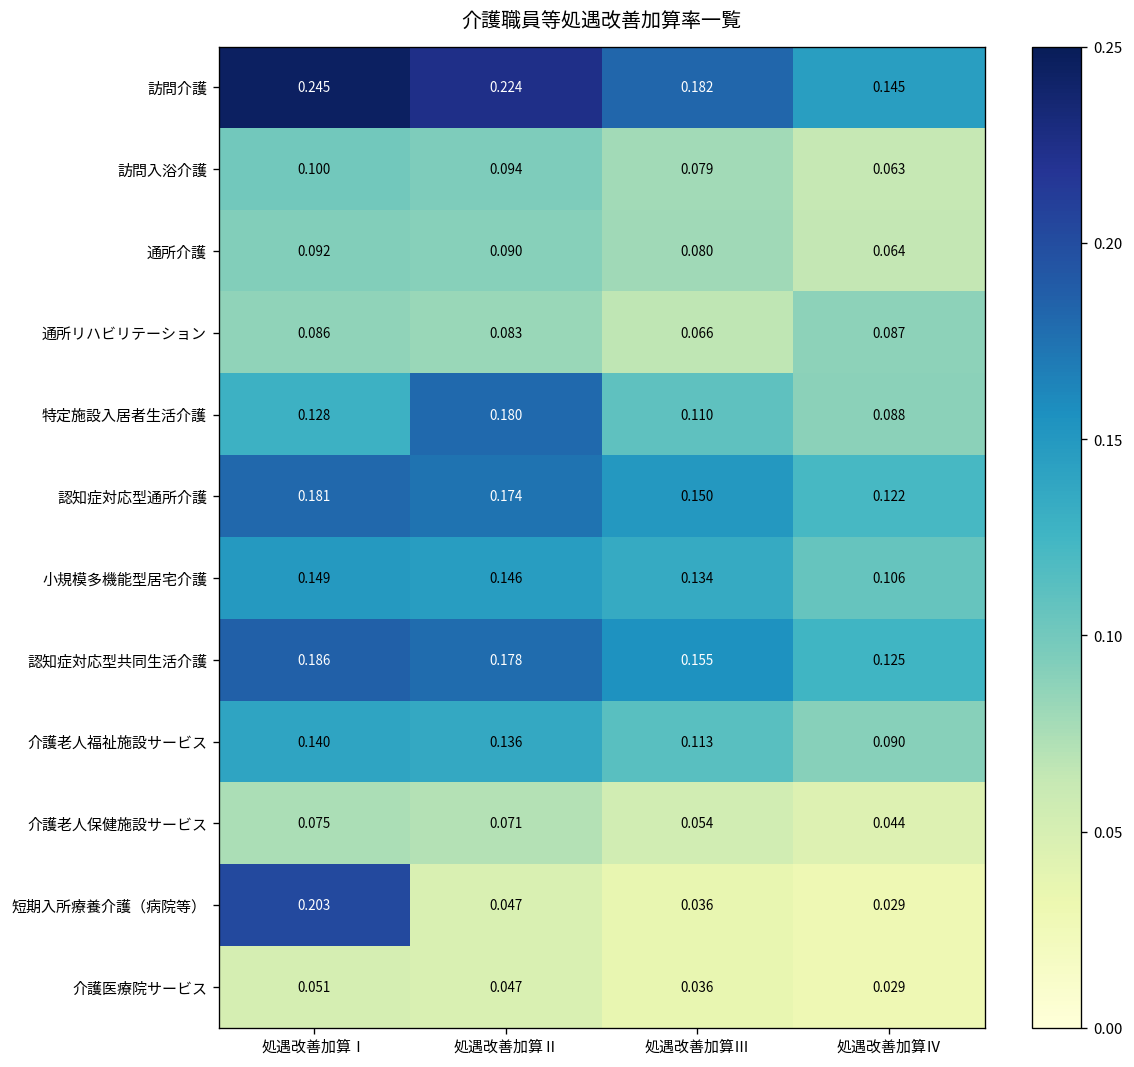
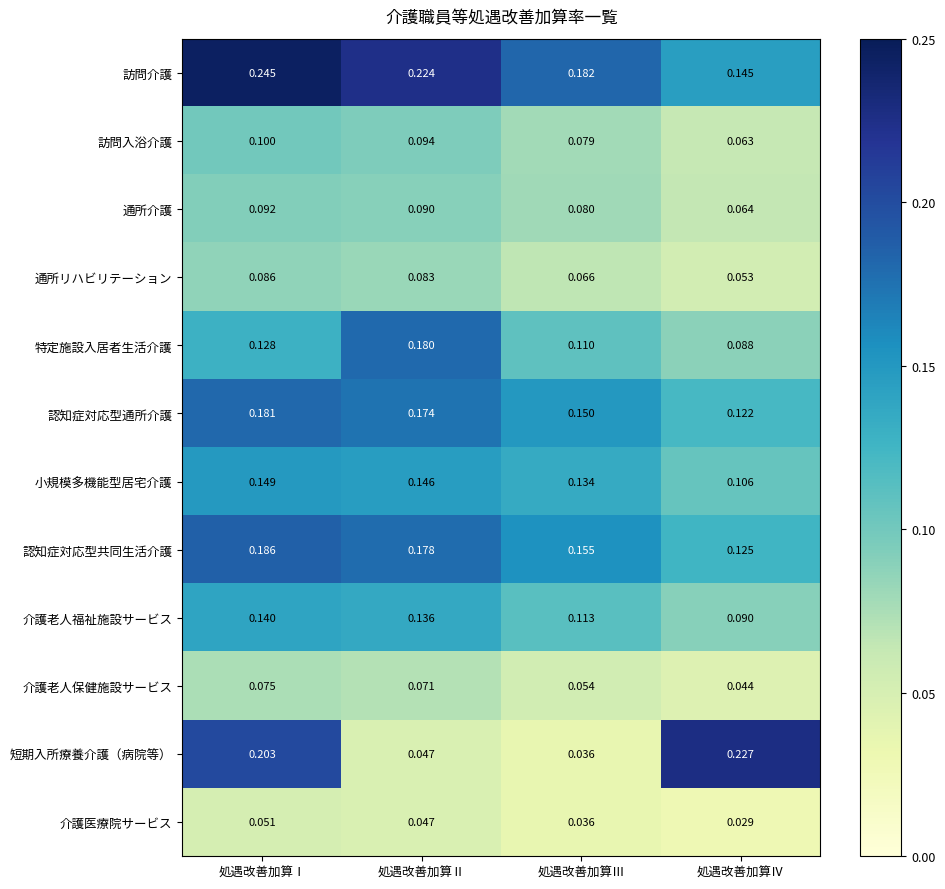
通所リハビリテーション, 処遇改善加算Ⅳ: 0.087 -> 0.053
短期入所療養介護（病院等）, 処遇改善加算Ⅳ: 0.029 -> 0.227
